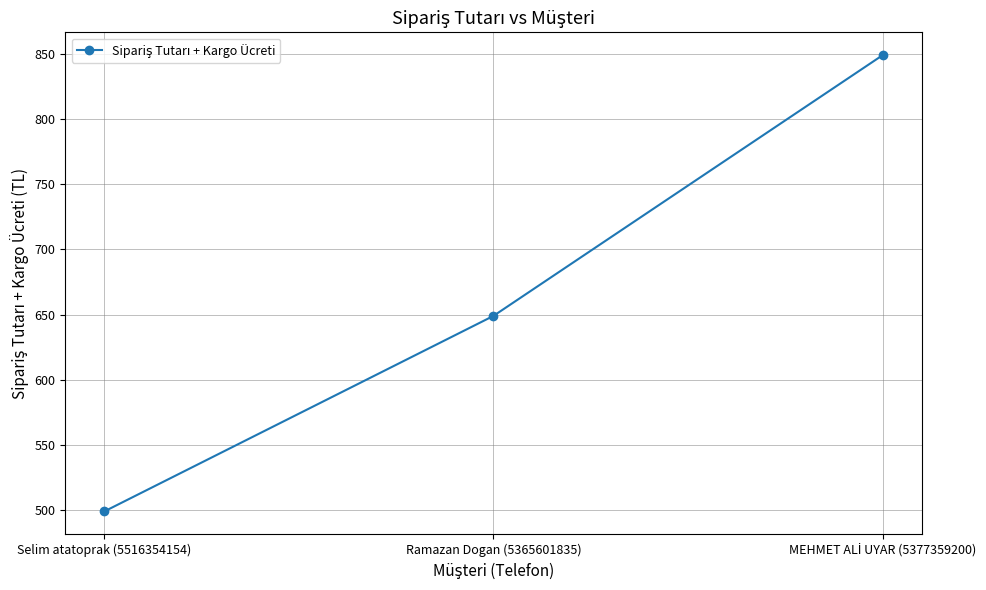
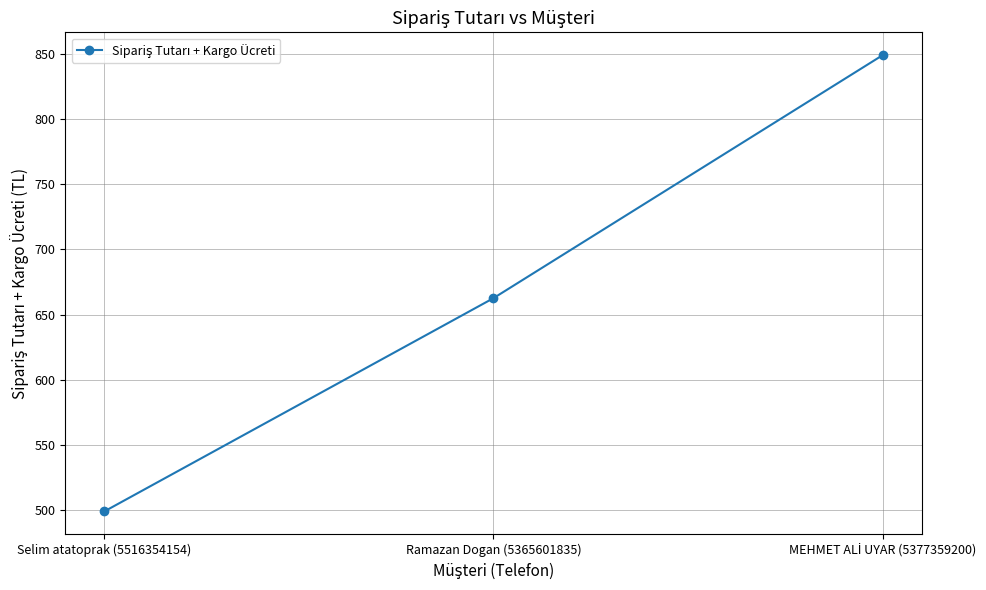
Ramazan Dogan (5365601835): 649 -> 663
